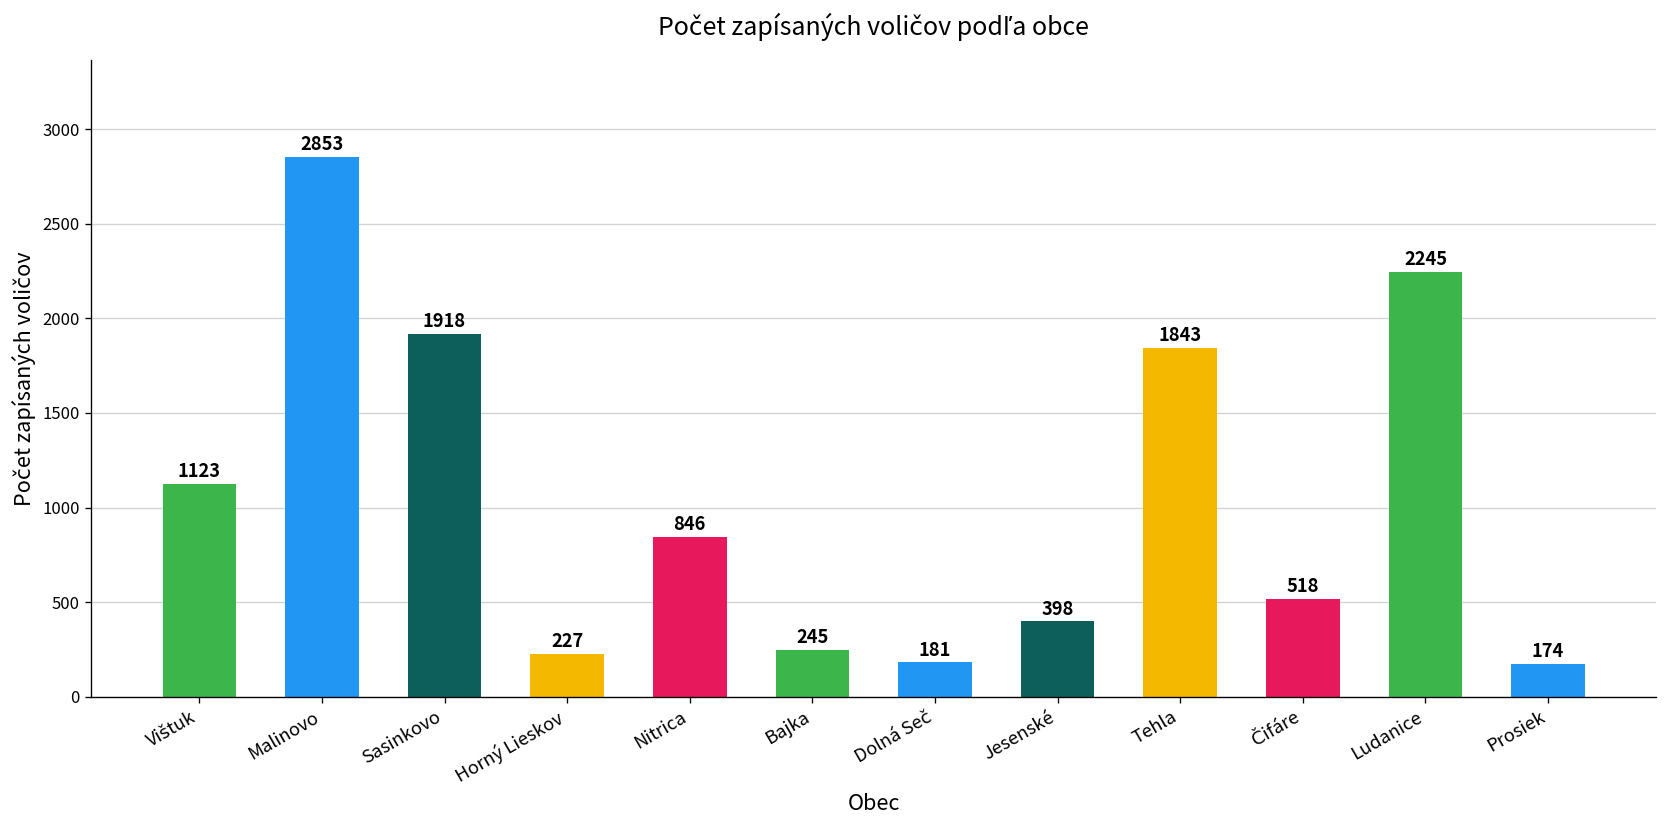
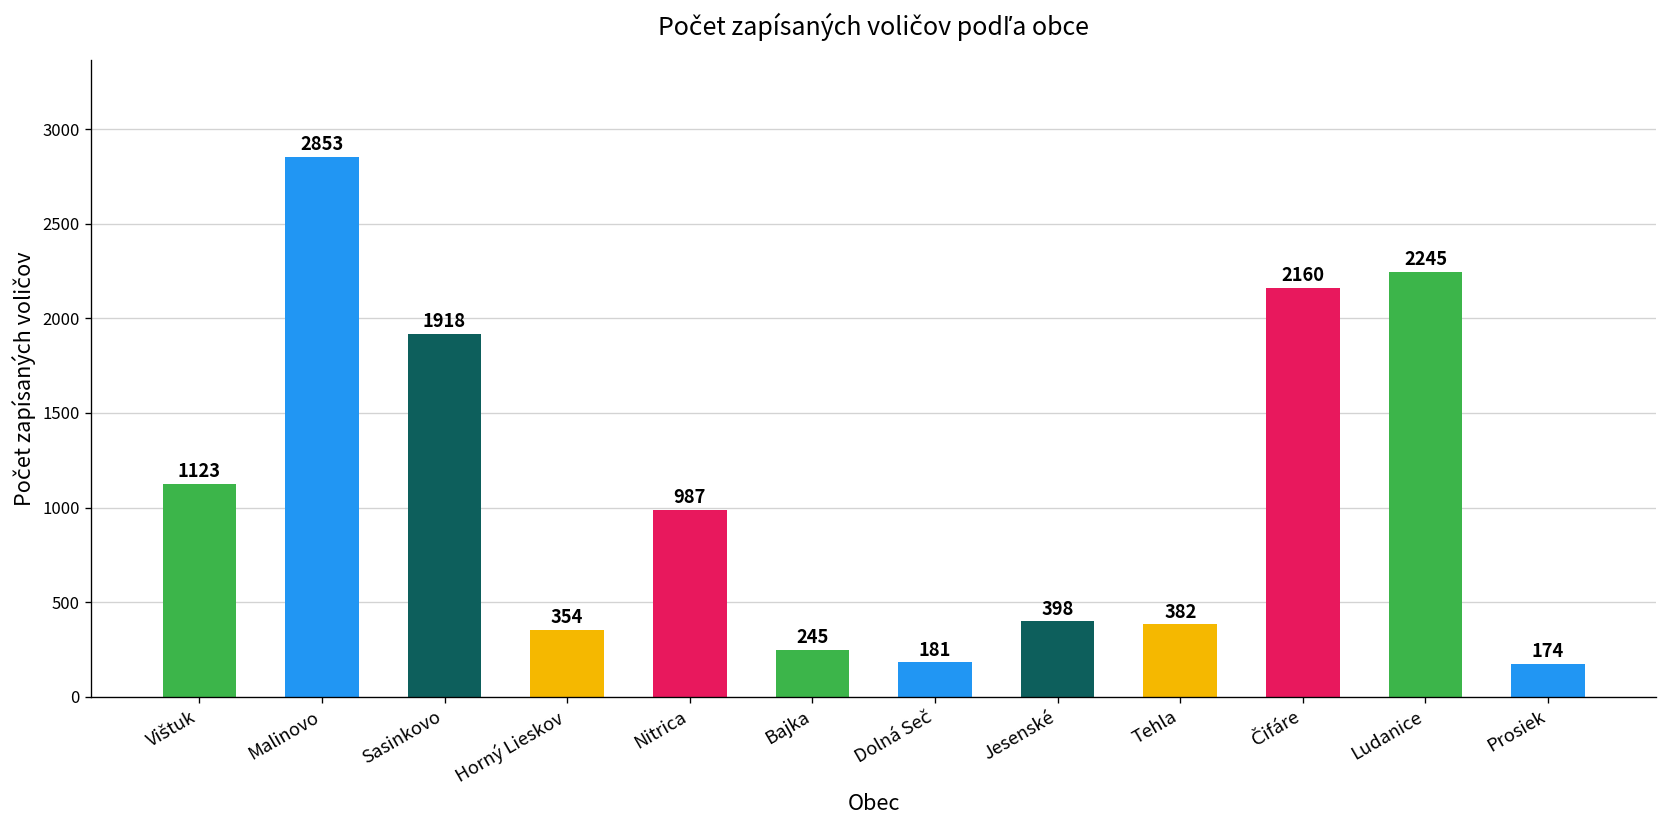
Horný Lieskov: 227 -> 354
Nitrica: 846 -> 987
Tehla: 1843 -> 382
Čifáre: 518 -> 2160
